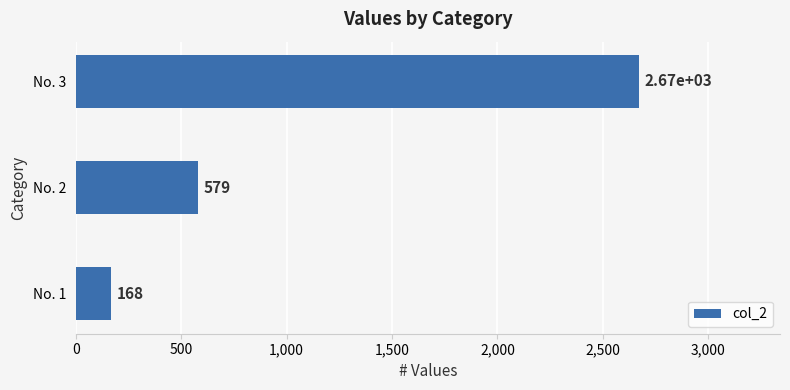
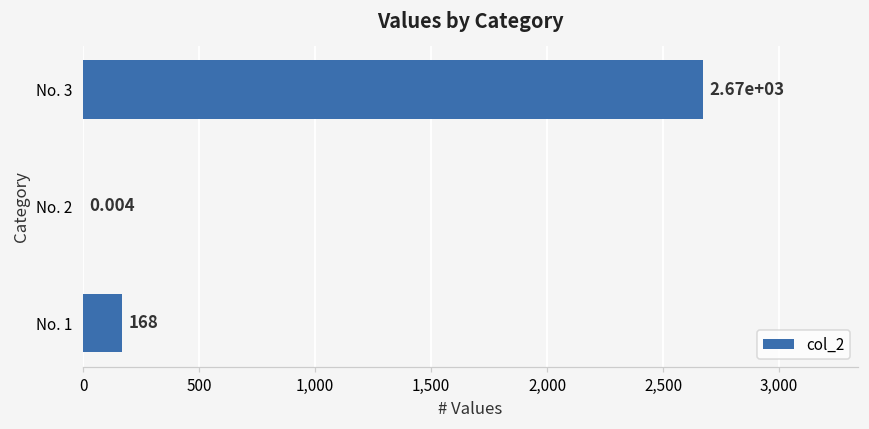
No. 2: 579 -> 0.004
